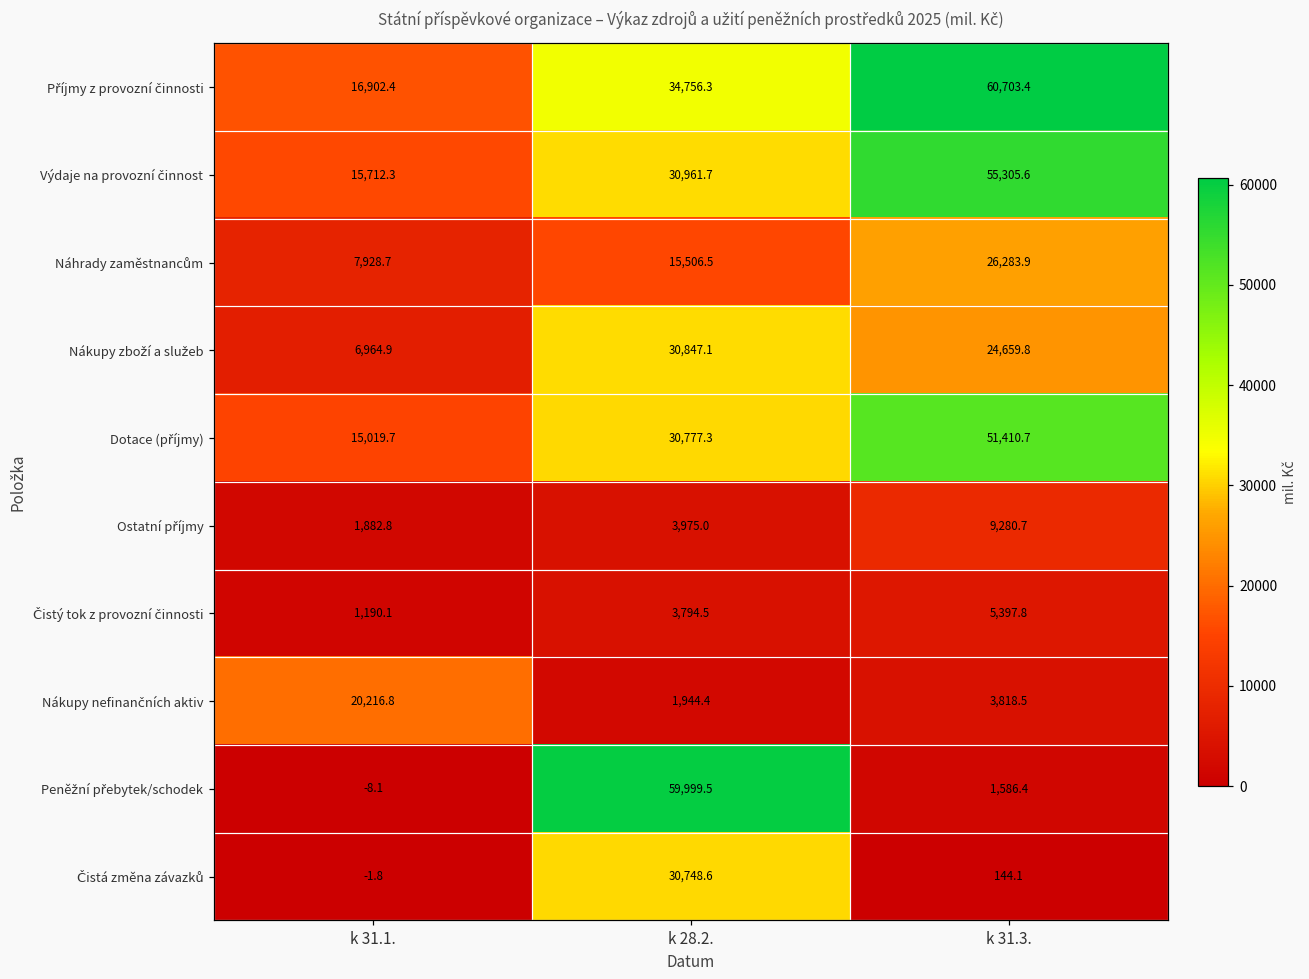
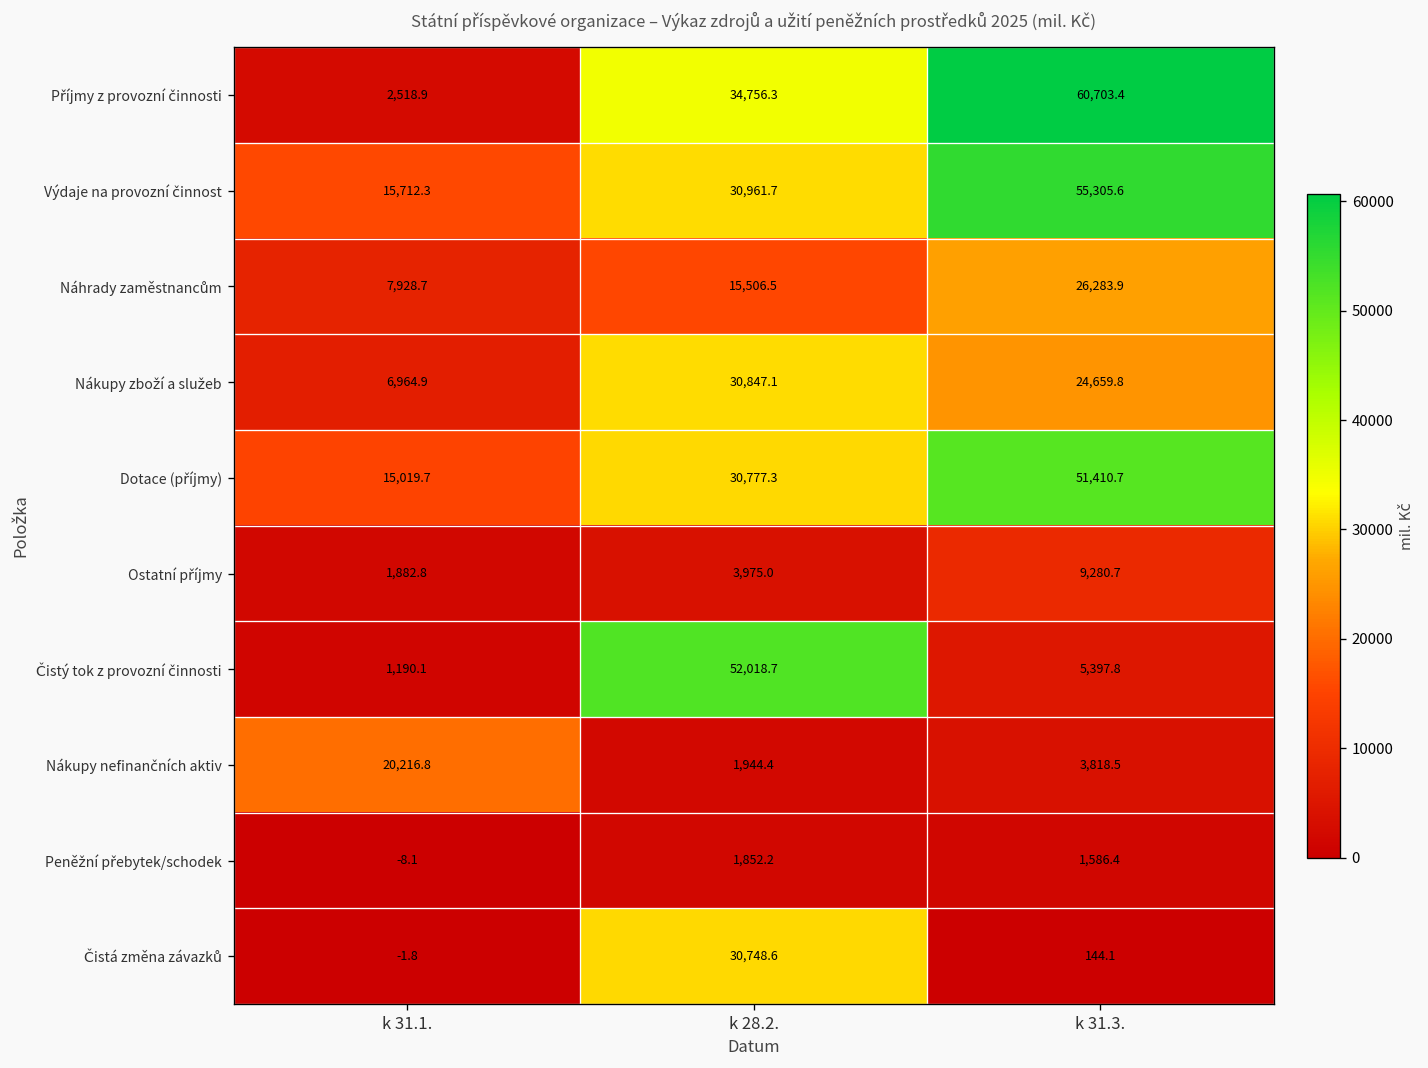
Příjmy z provozní činnosti, k 31.1.: 16,902.4 -> 2,518.9
Čistý tok z provozní činnosti, k 28.2.: 3,794.5 -> 52,018.7
Peněžní přebytek/schodek, k 28.2.: 59,999.5 -> 1,852.2
